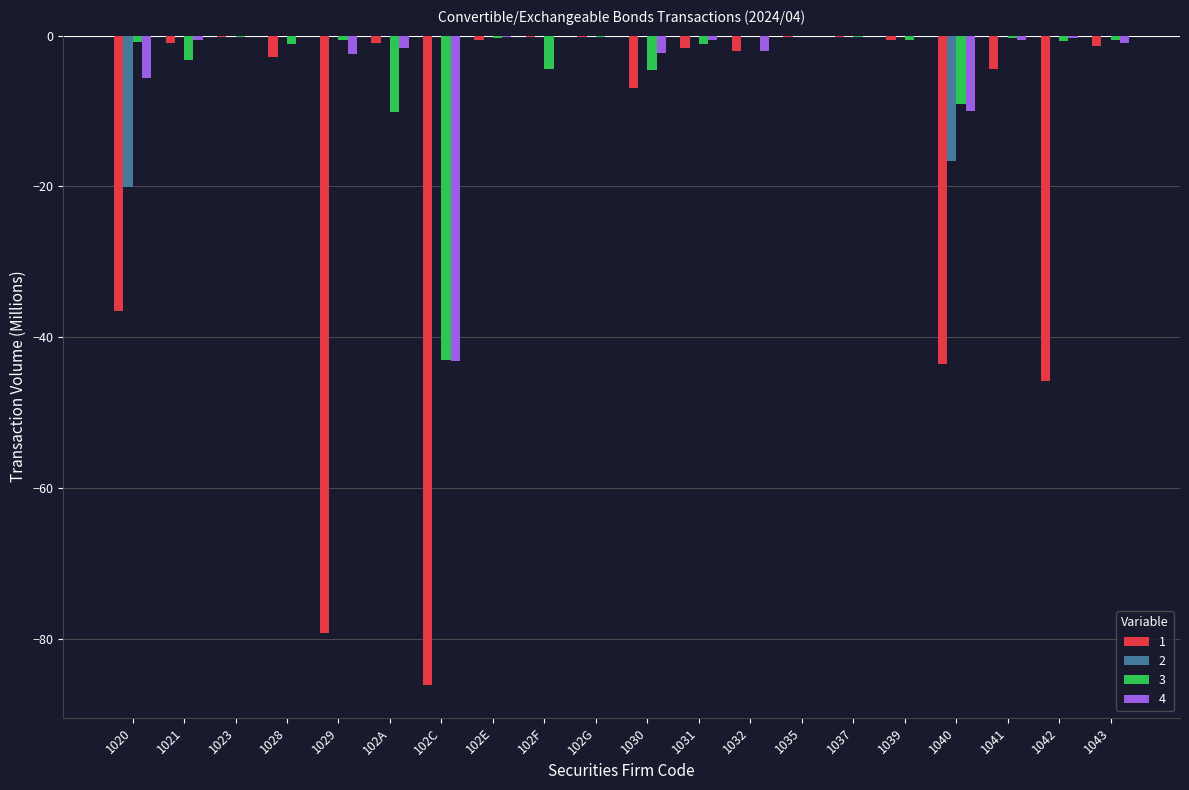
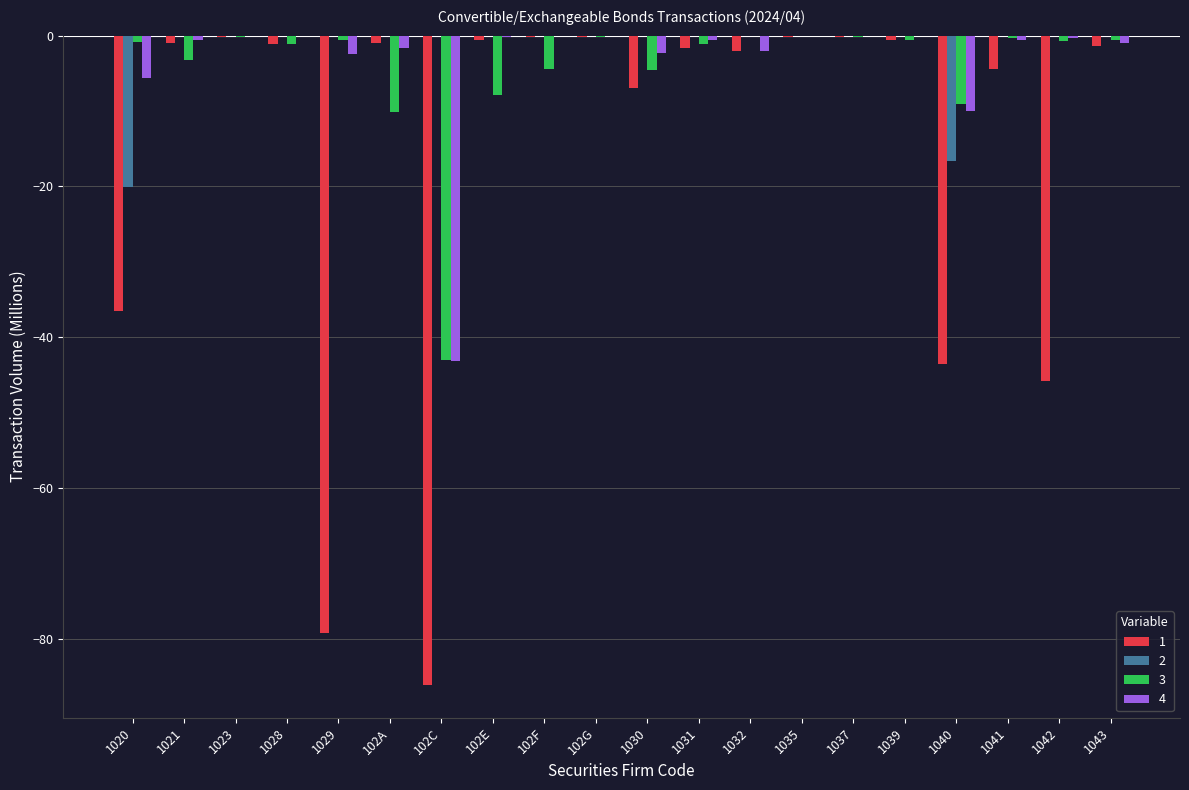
1, 1028: -3 -> -1
3, 102E: 0 -> -8
